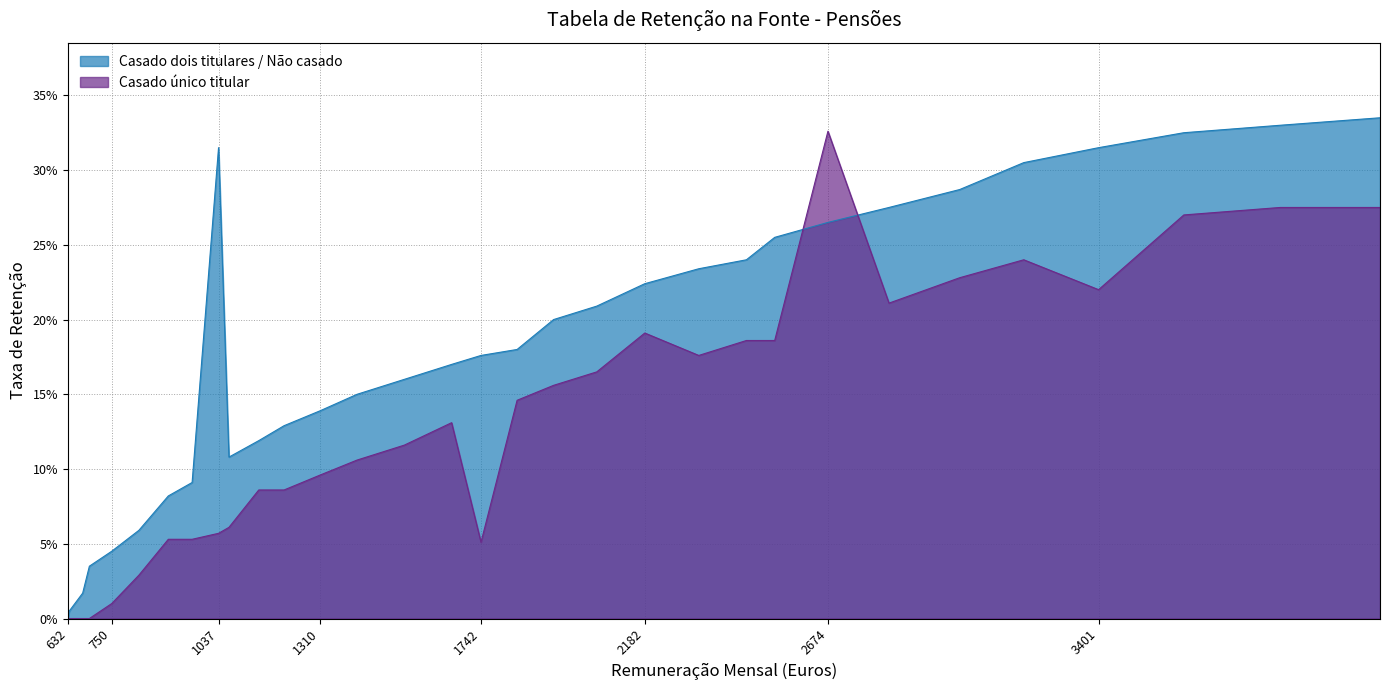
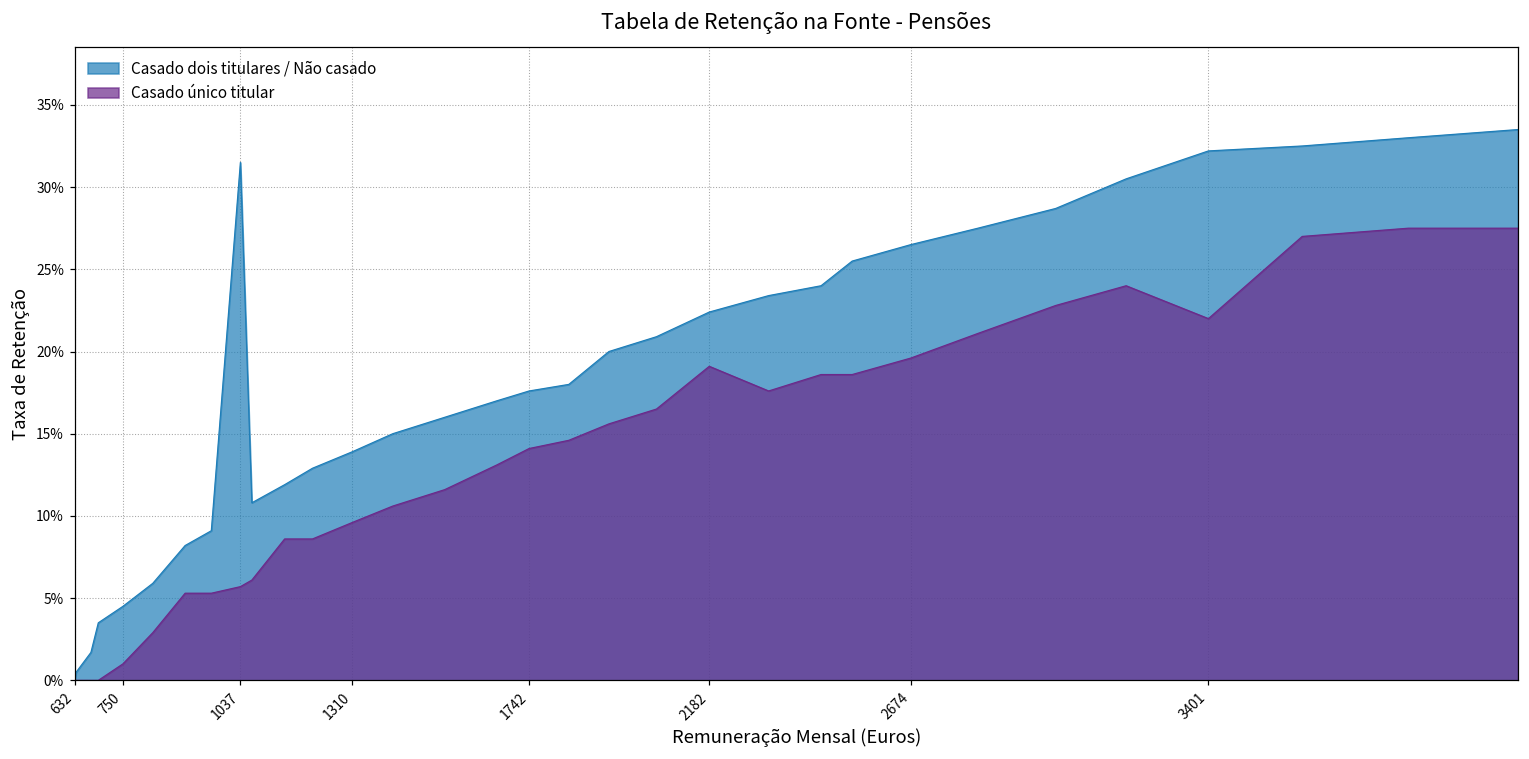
Casado único titular, 1742: 5.1% -> 14.1%
Casado único titular, 2674: 32.6% -> 19.6%
Casado dois titulares / Não casado, 3401: 31.5% -> 32.2%
